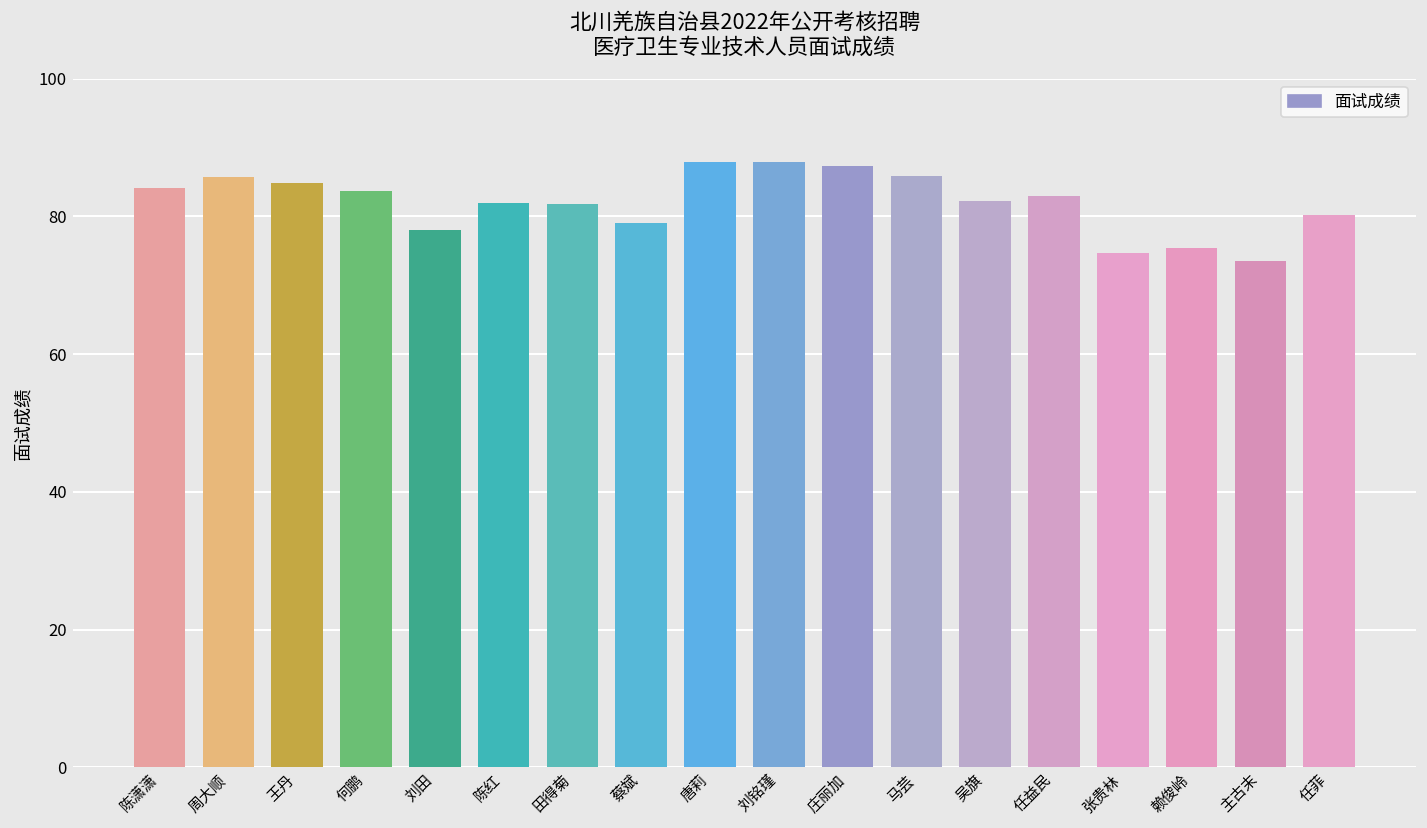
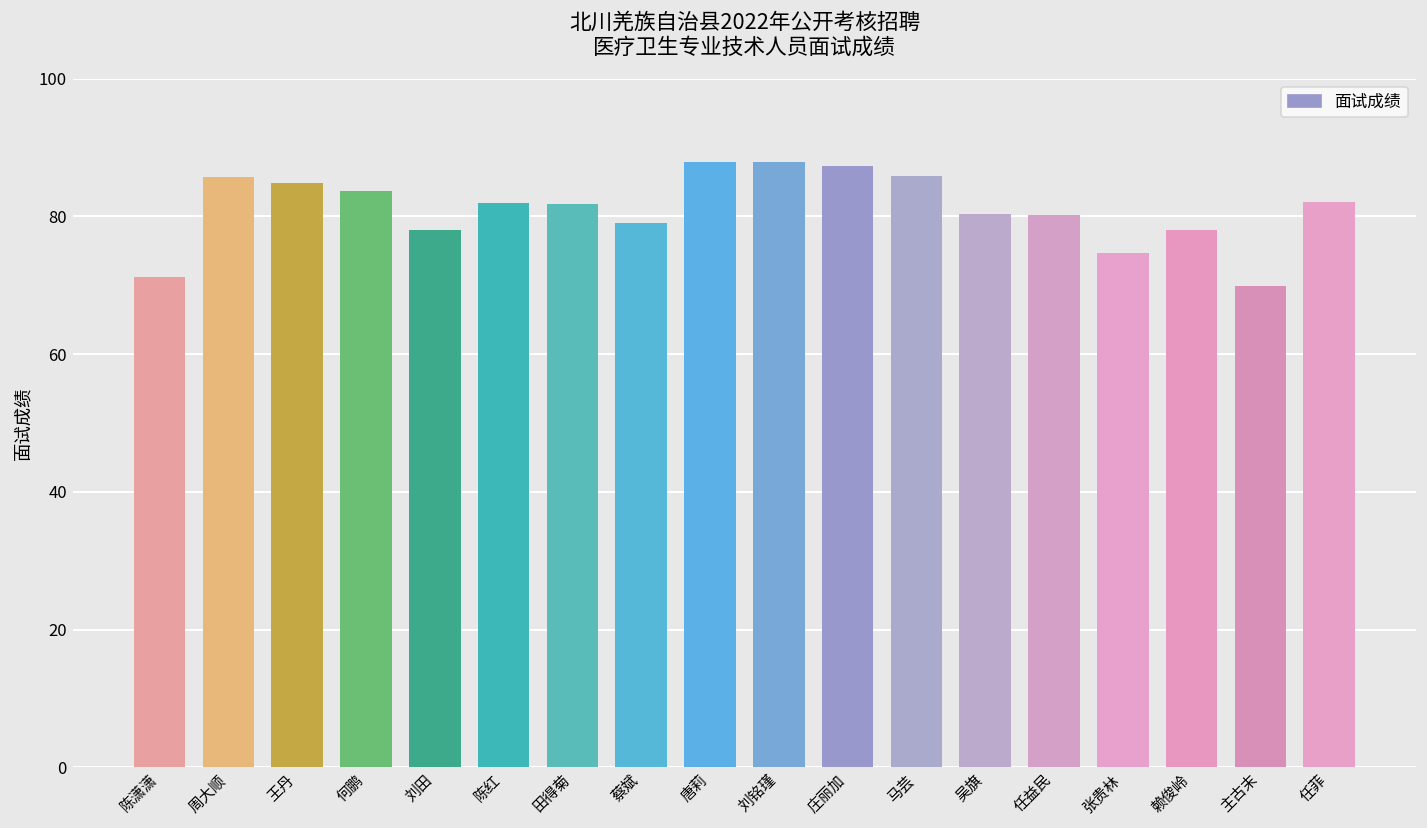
陈潇潇: 84 -> 71
吴旗: 82 -> 80
任益民: 83 -> 80
赖俊岭: 75 -> 78
主古末: 73 -> 70
任菲: 80 -> 82
